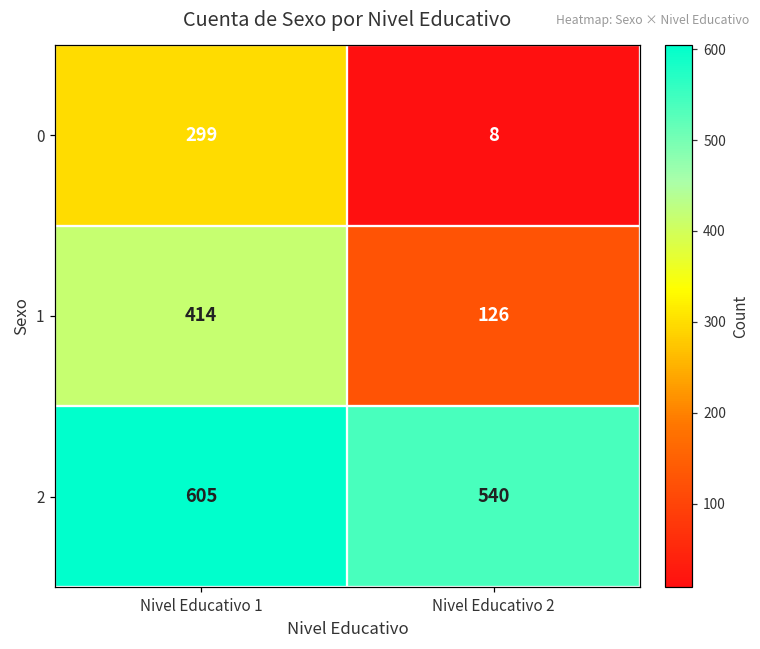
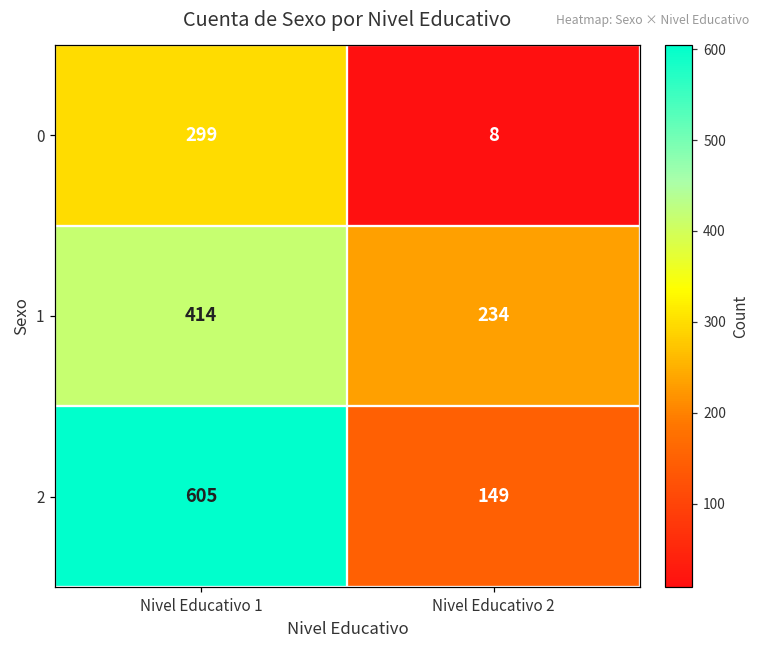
1, Nivel Educativo 2: 126 -> 234
2, Nivel Educativo 2: 540 -> 149
